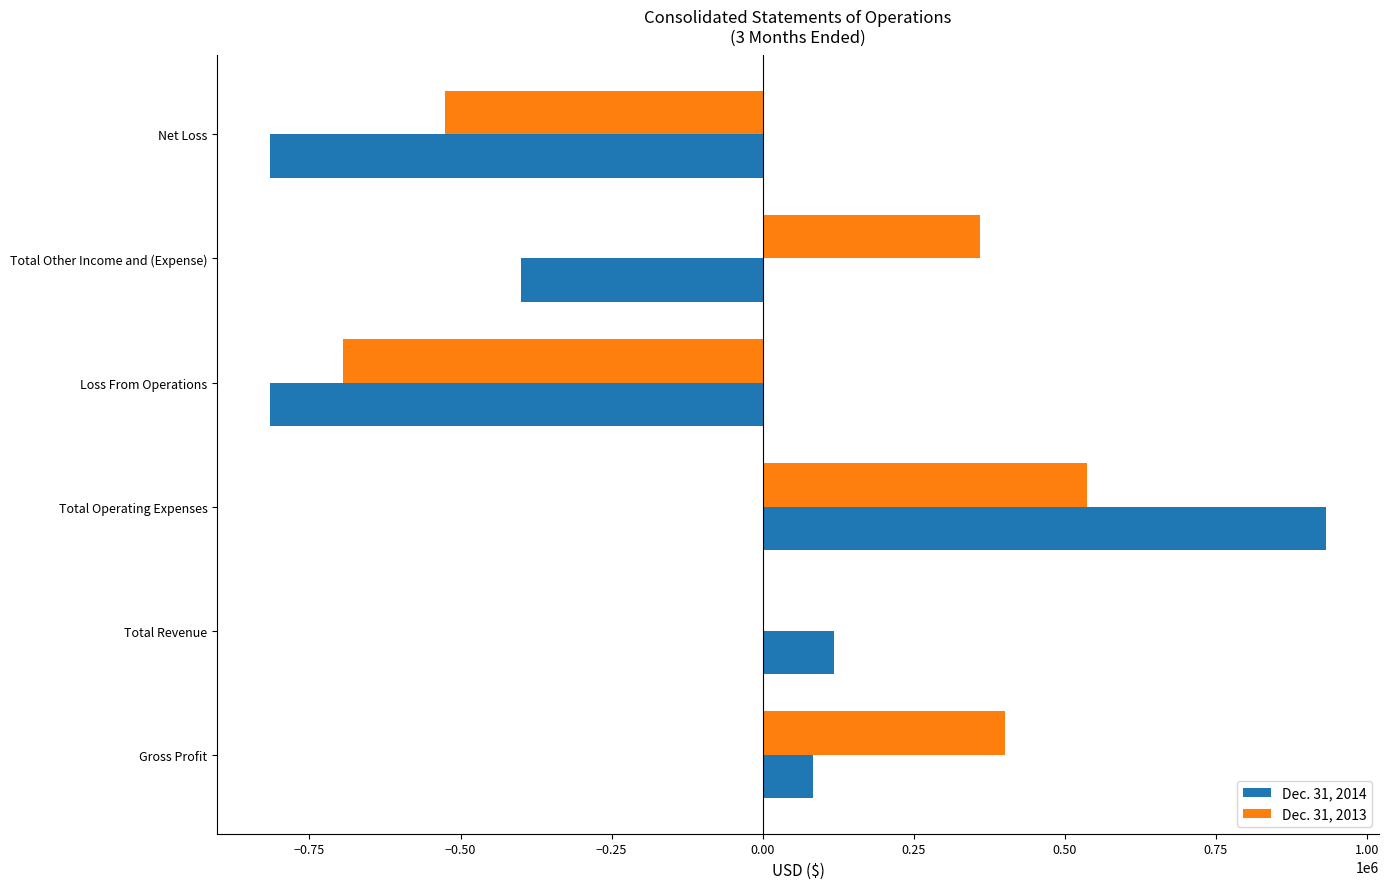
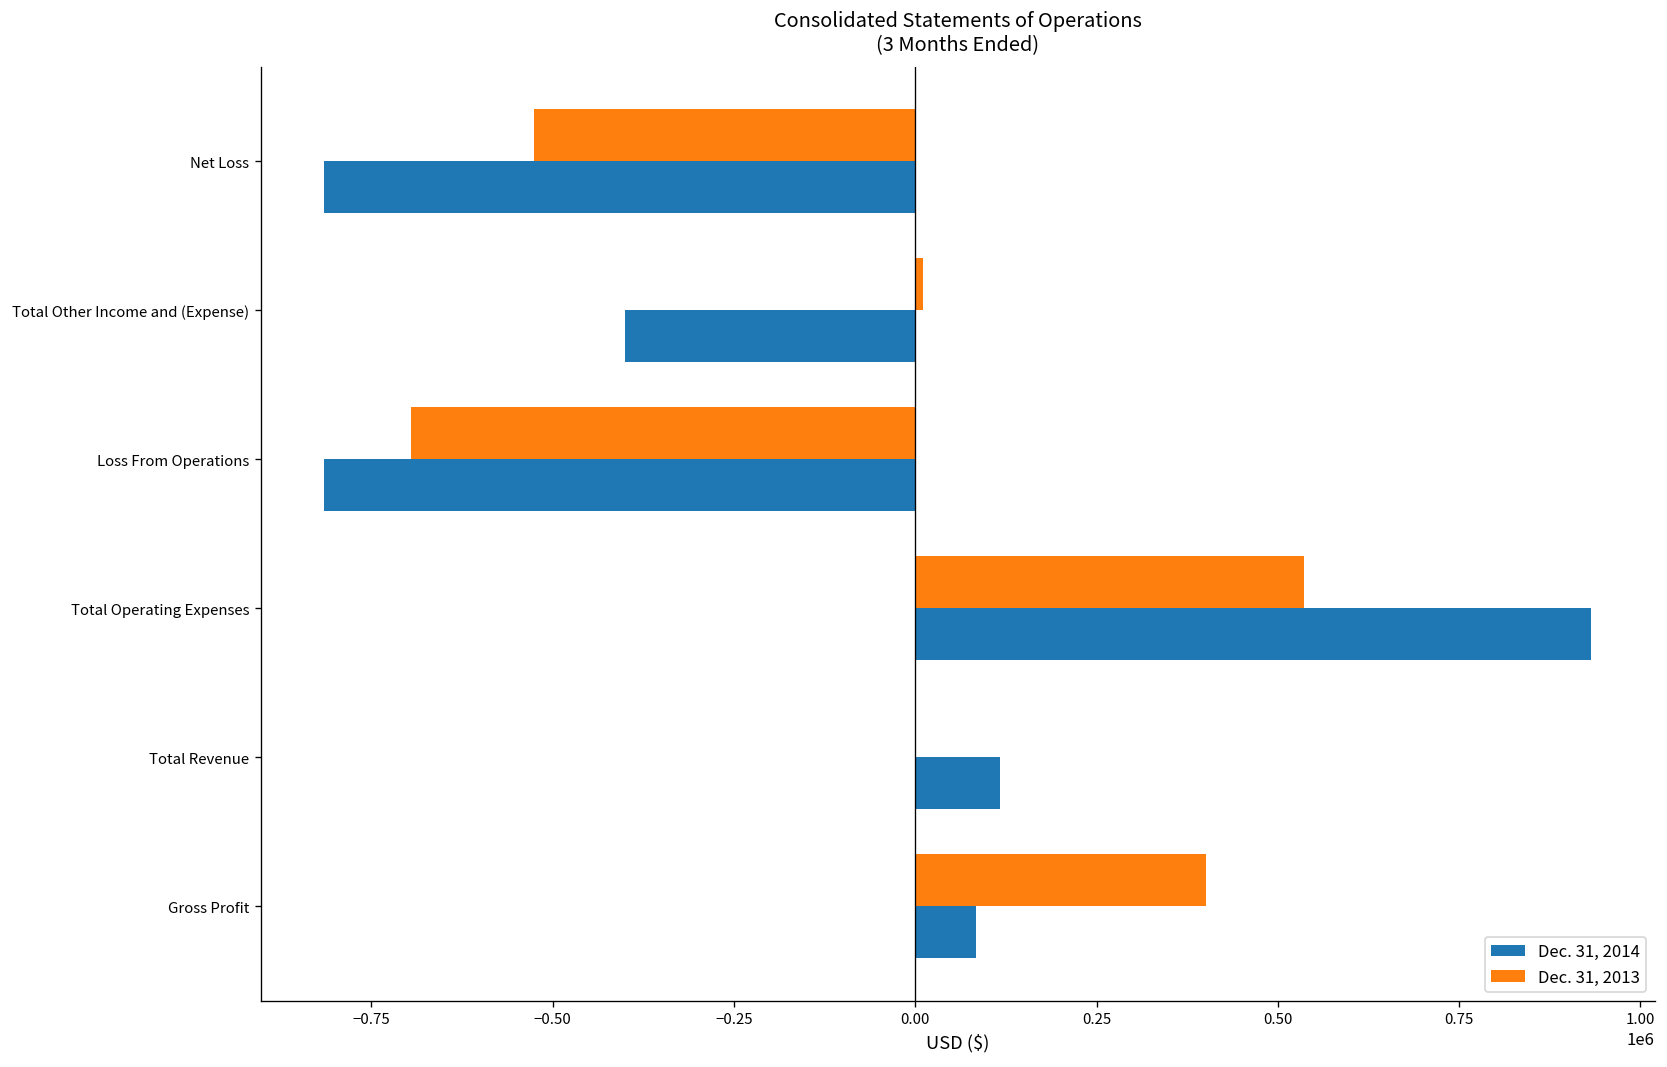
Dec. 31, 2013, Total Other Income and (Expense): 360000 -> 10000
